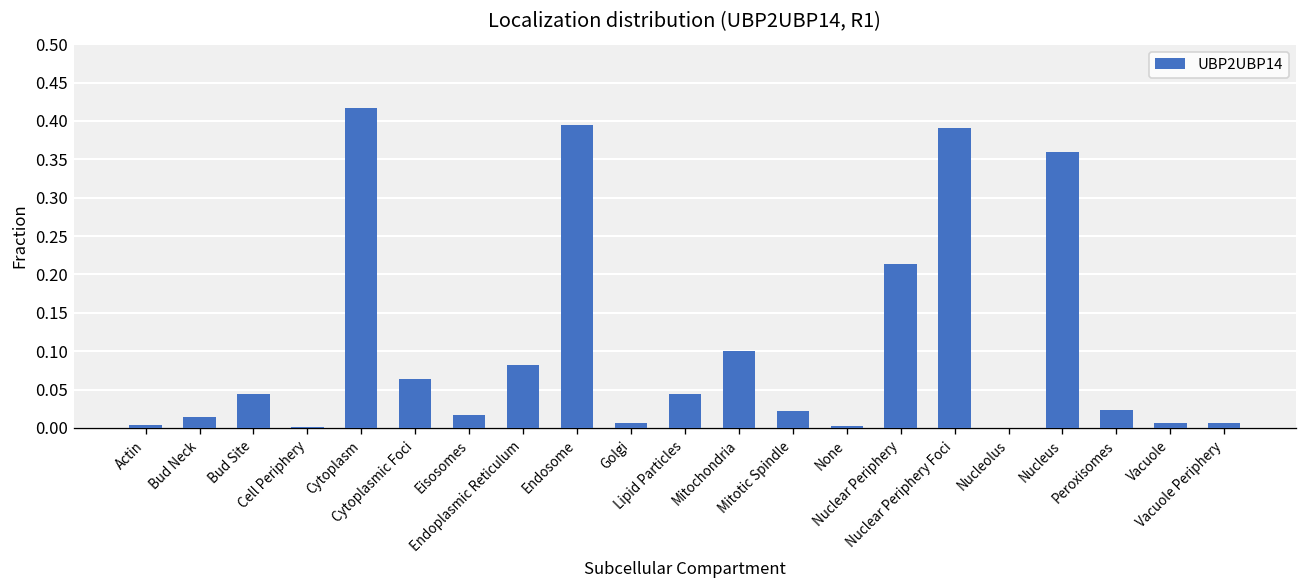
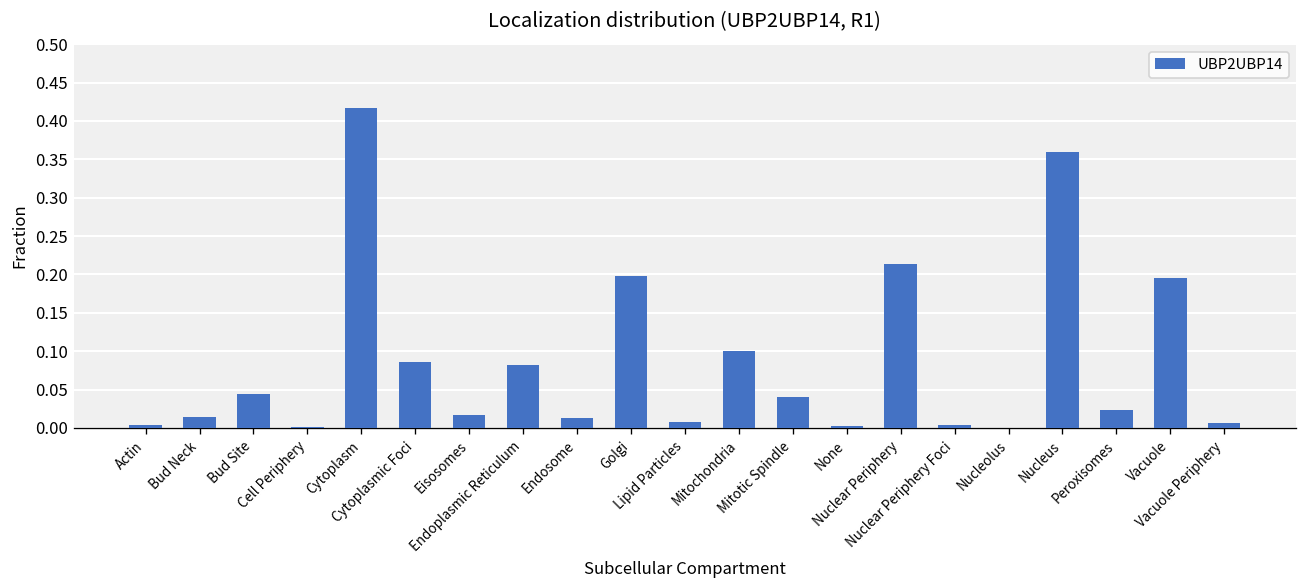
Cytoplasmic Foci: 0.06 -> 0.09
Endosome: 0.39 -> 0.01
Golgi: 0.01 -> 0.20
Lipid Particles: 0.04 -> 0.01
Mitotic Spindle: 0.02 -> 0.04
Nuclear Periphery Foci: 0.39 -> 0.00
Vacuole: 0.01 -> 0.20
